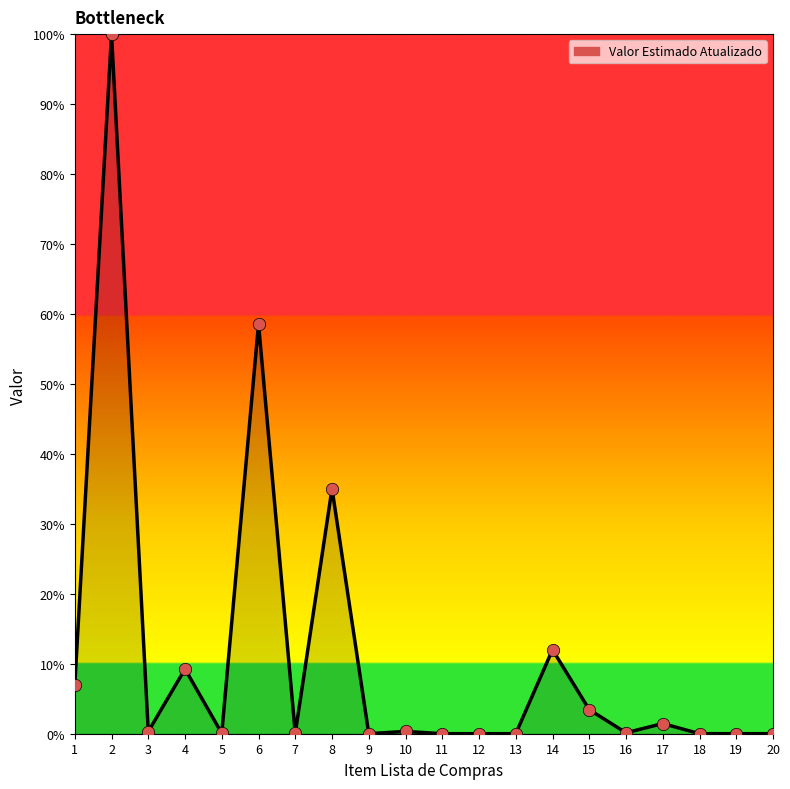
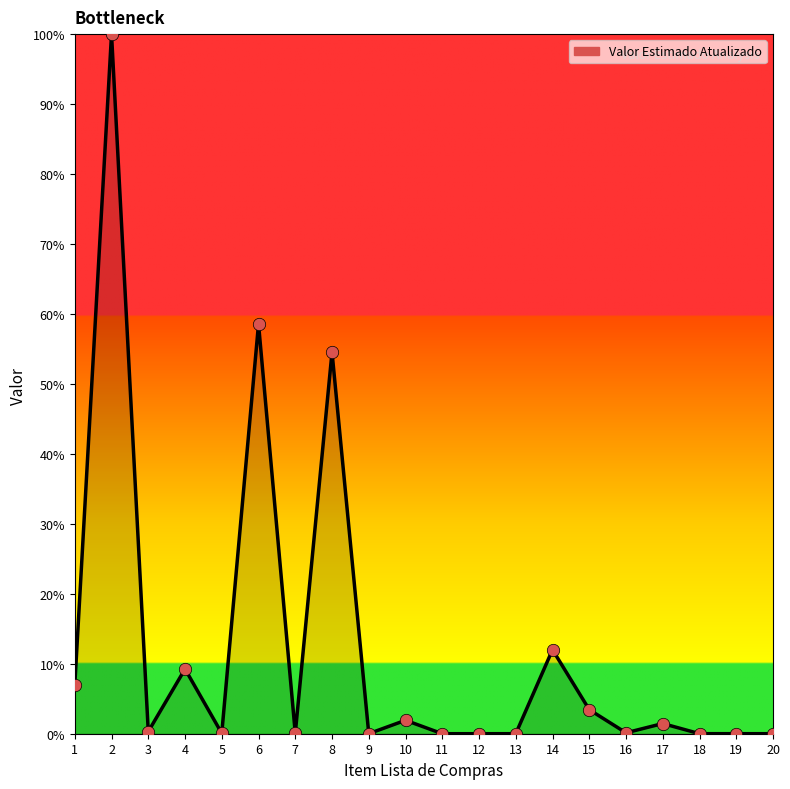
8: 35% -> 55%
10: 0% -> 2%
